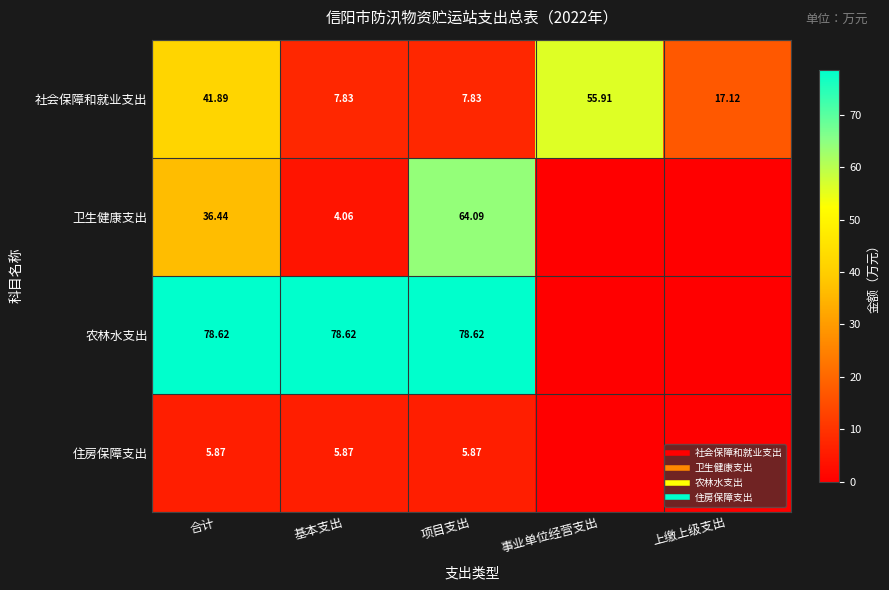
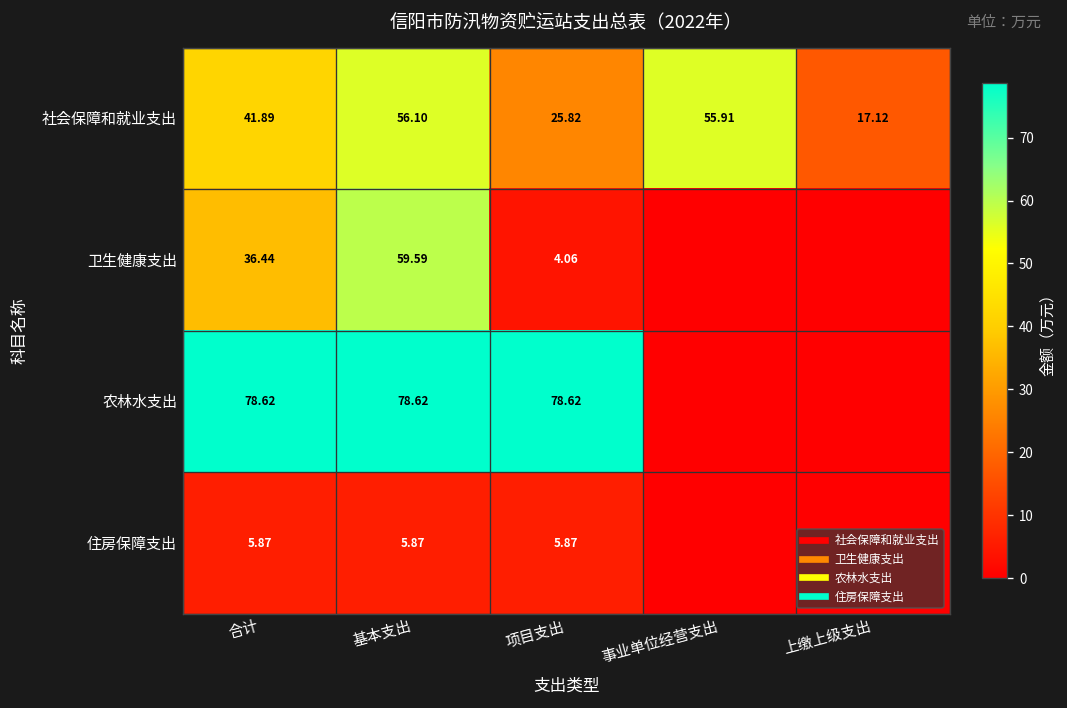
社会保障和就业支出, 基本支出: 7.83 -> 56.10
社会保障和就业支出, 项目支出: 7.83 -> 25.82
卫生健康支出, 基本支出: 4.06 -> 59.59
卫生健康支出, 项目支出: 64.09 -> 4.06
